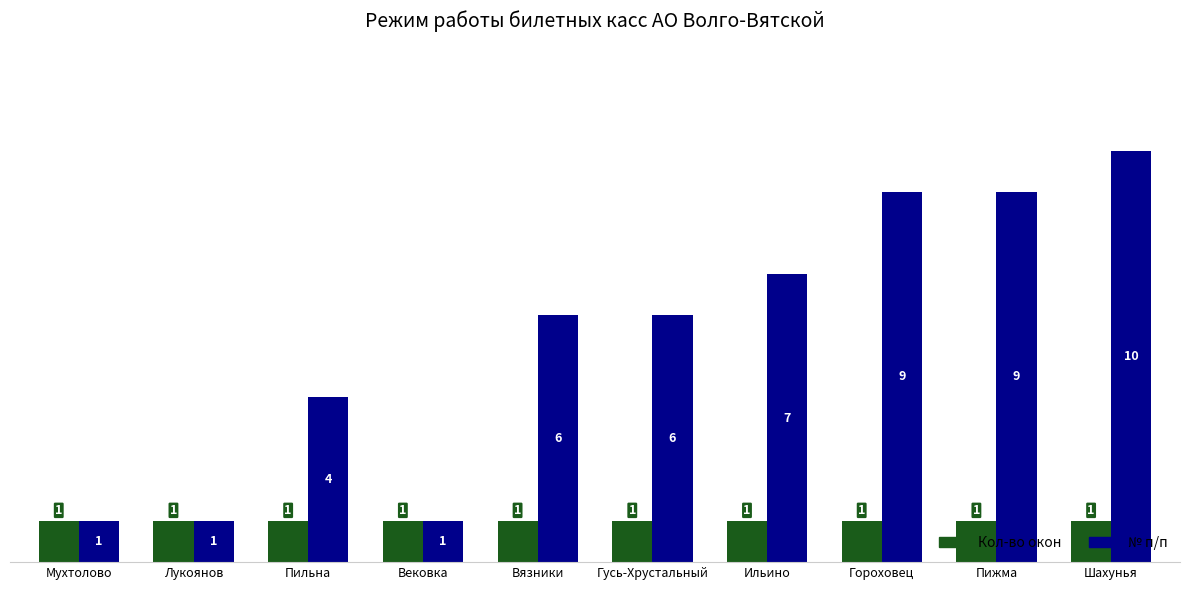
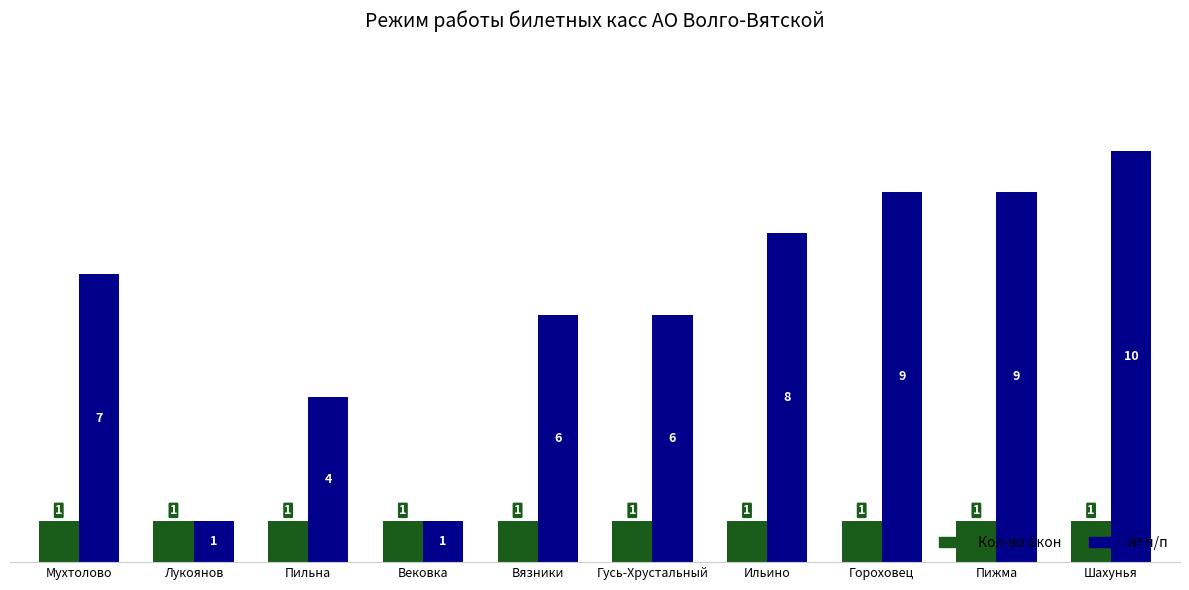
№ п/п, Мухтолово: 1 -> 7
№ п/п, Ильино: 7 -> 8
